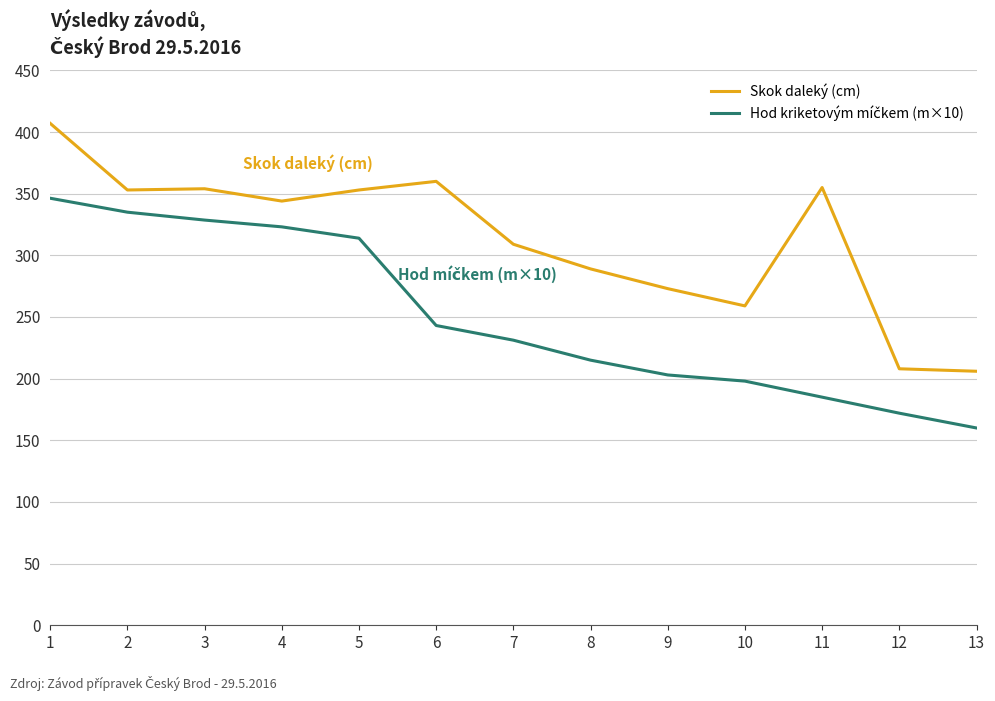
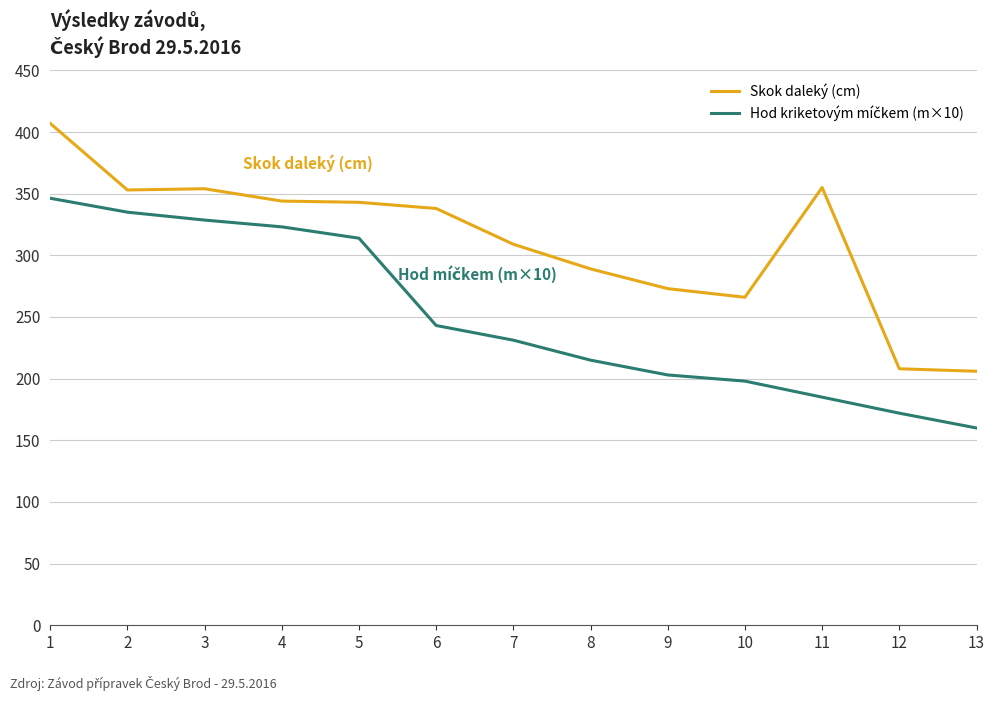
Skok daleký (cm), 5: 353 -> 343
Skok daleký (cm), 6: 360 -> 338
Skok daleký (cm), 10: 259 -> 266
